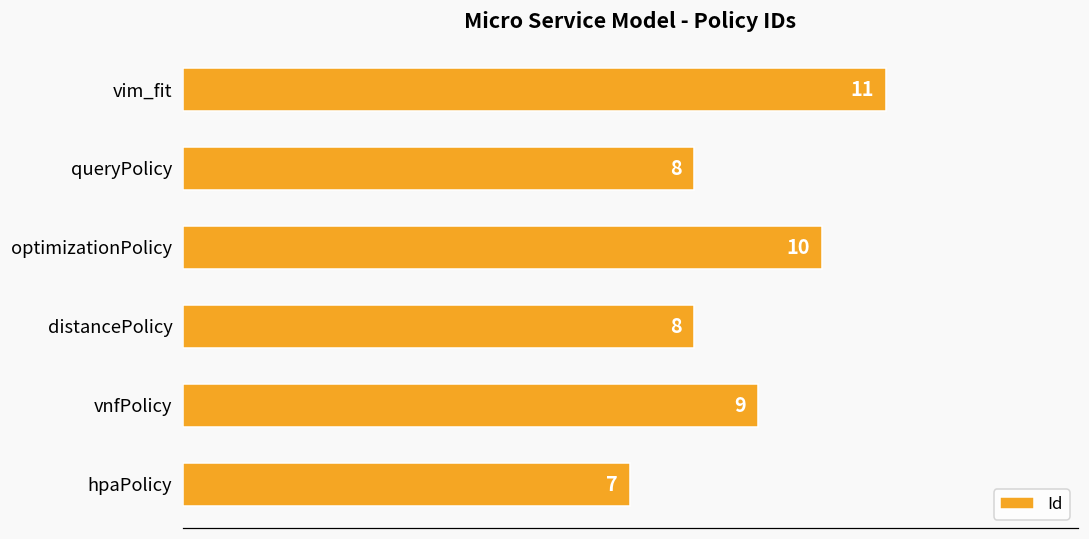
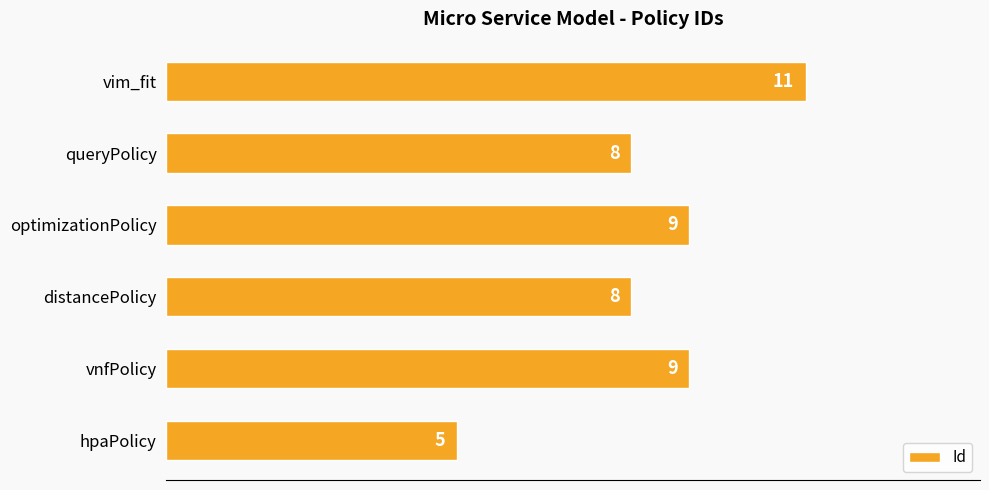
optimizationPolicy: 10 -> 9
hpaPolicy: 7 -> 5
